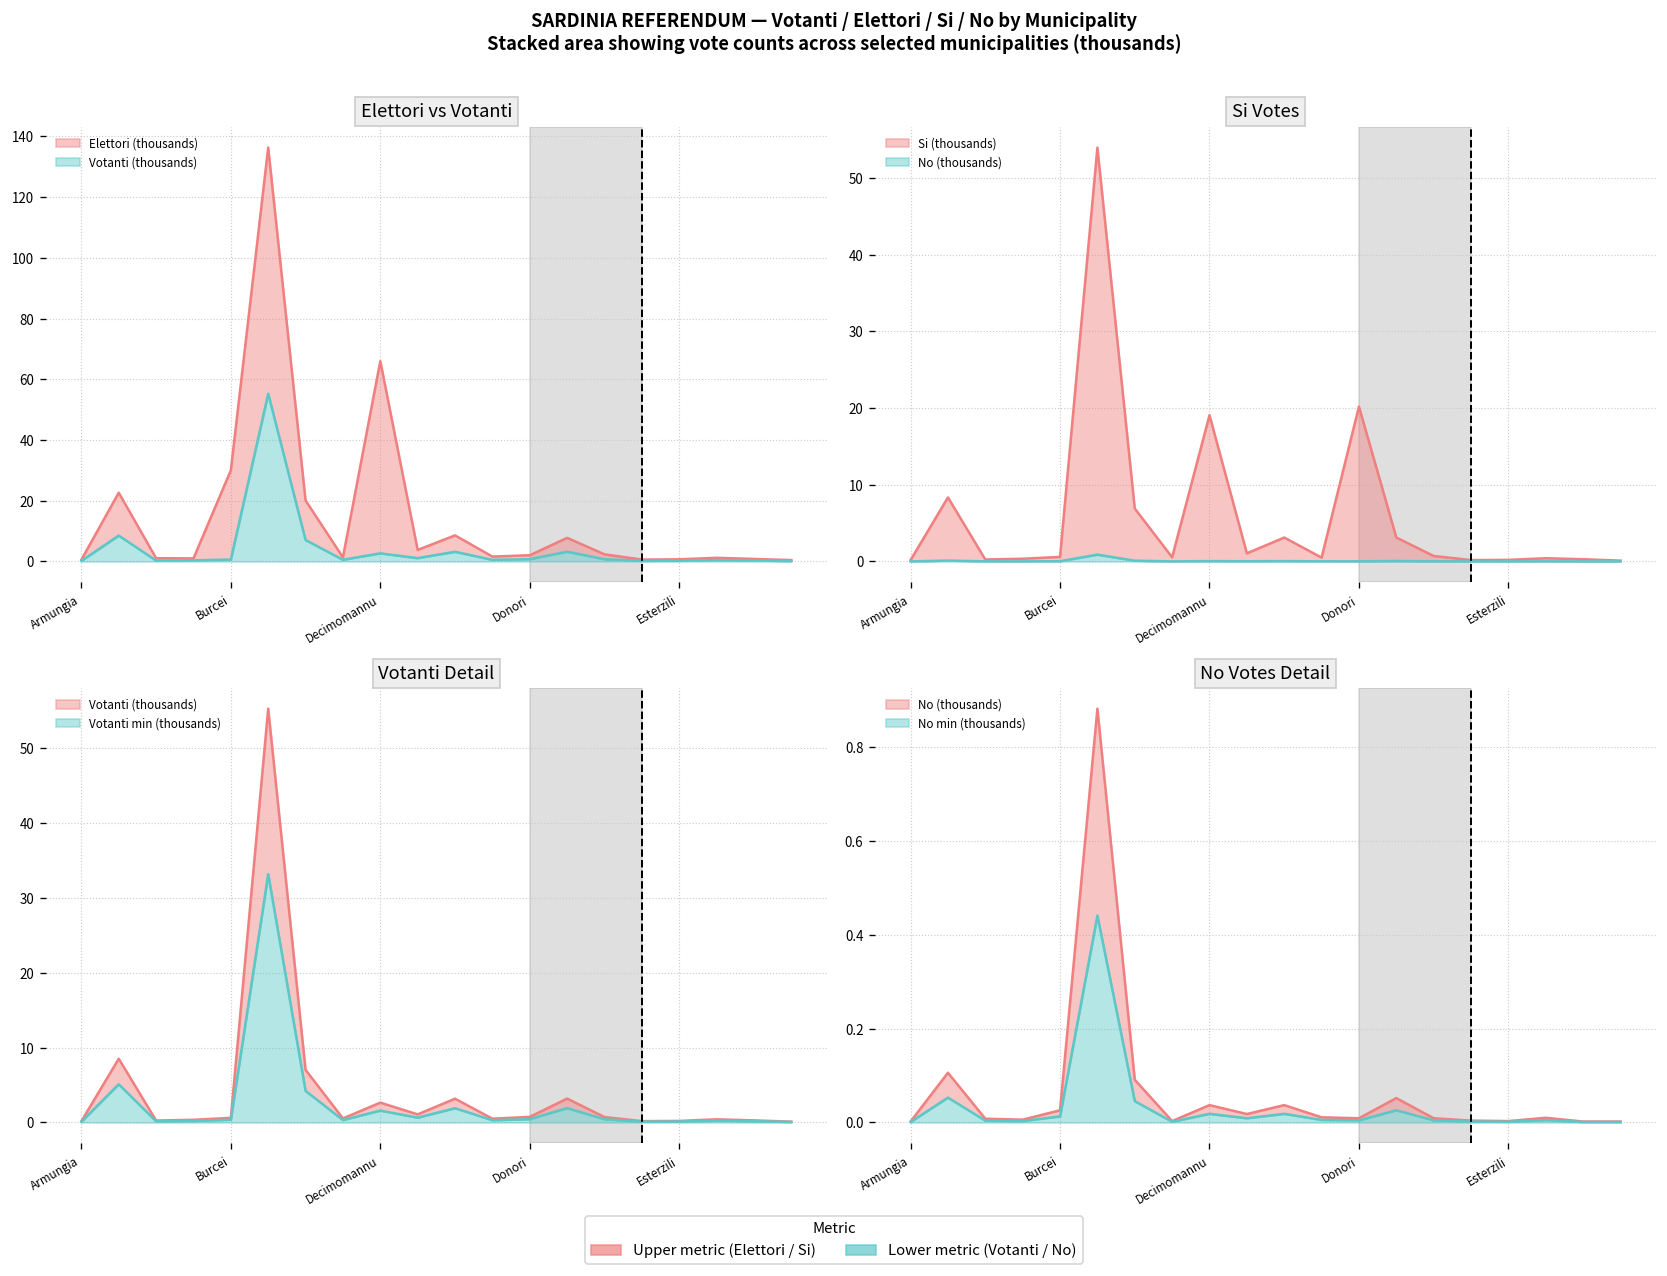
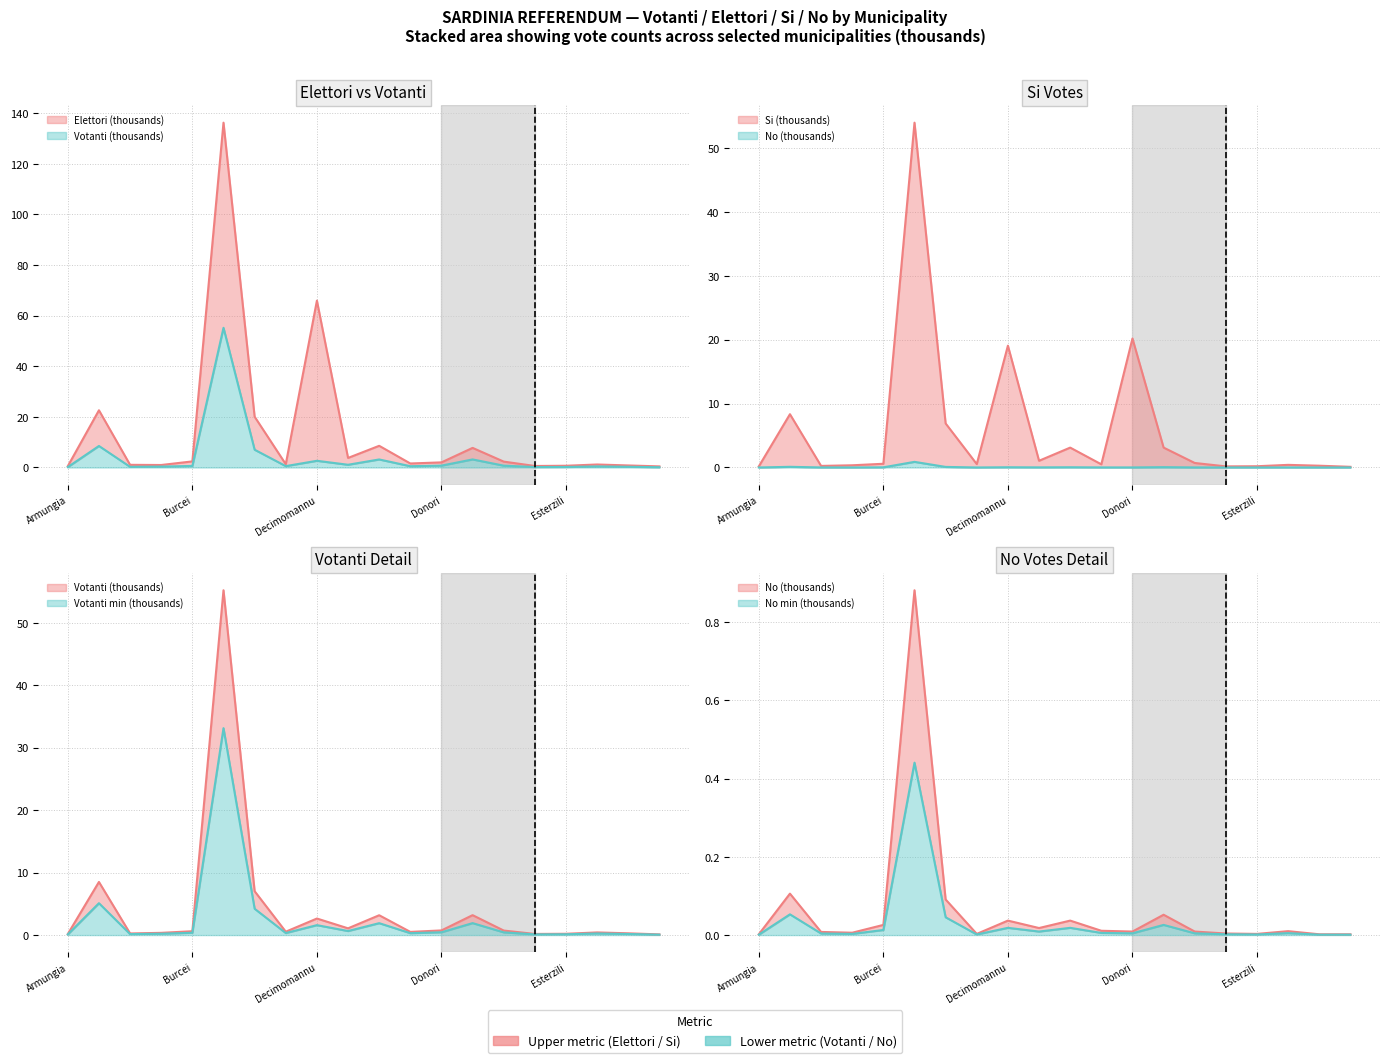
Elettori vs Votanti, Elettori (thousands), Burcei: 30 -> 2
